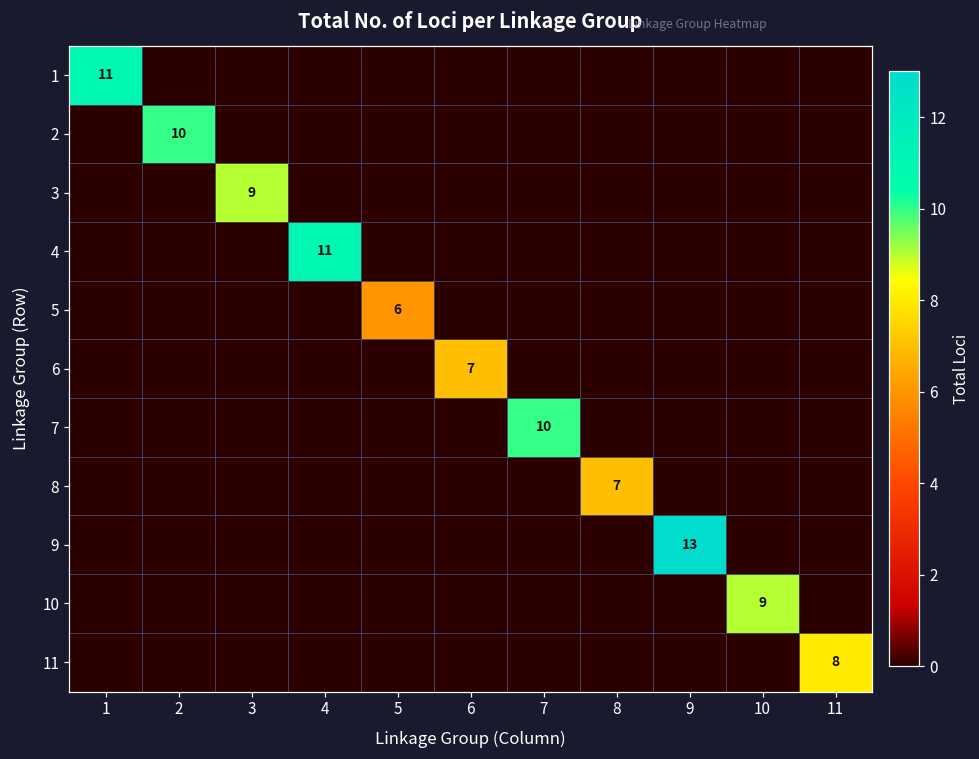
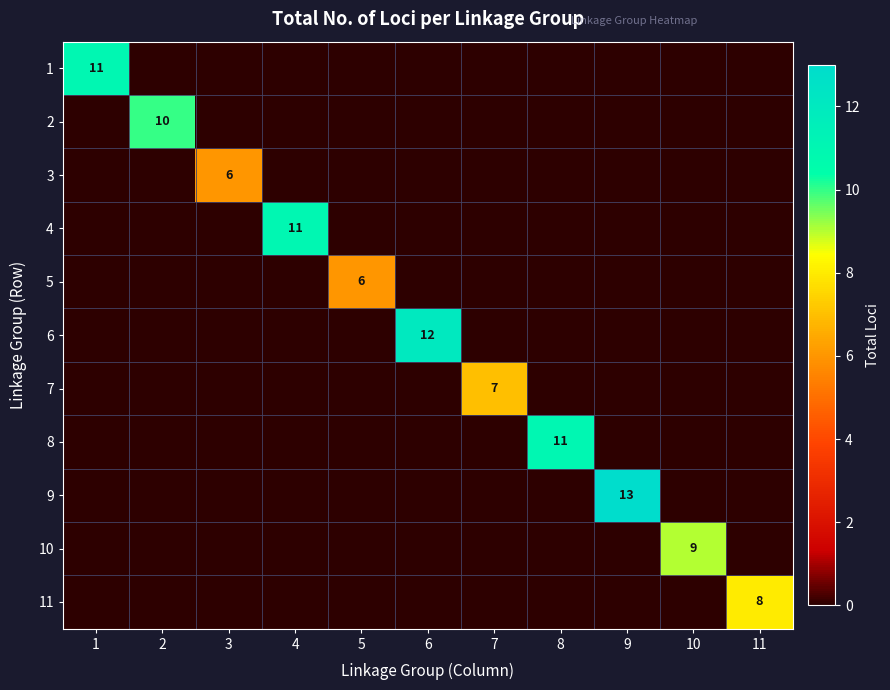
3, 3: 9 -> 6
6, 6: 7 -> 12
7, 7: 10 -> 7
8, 8: 7 -> 11
